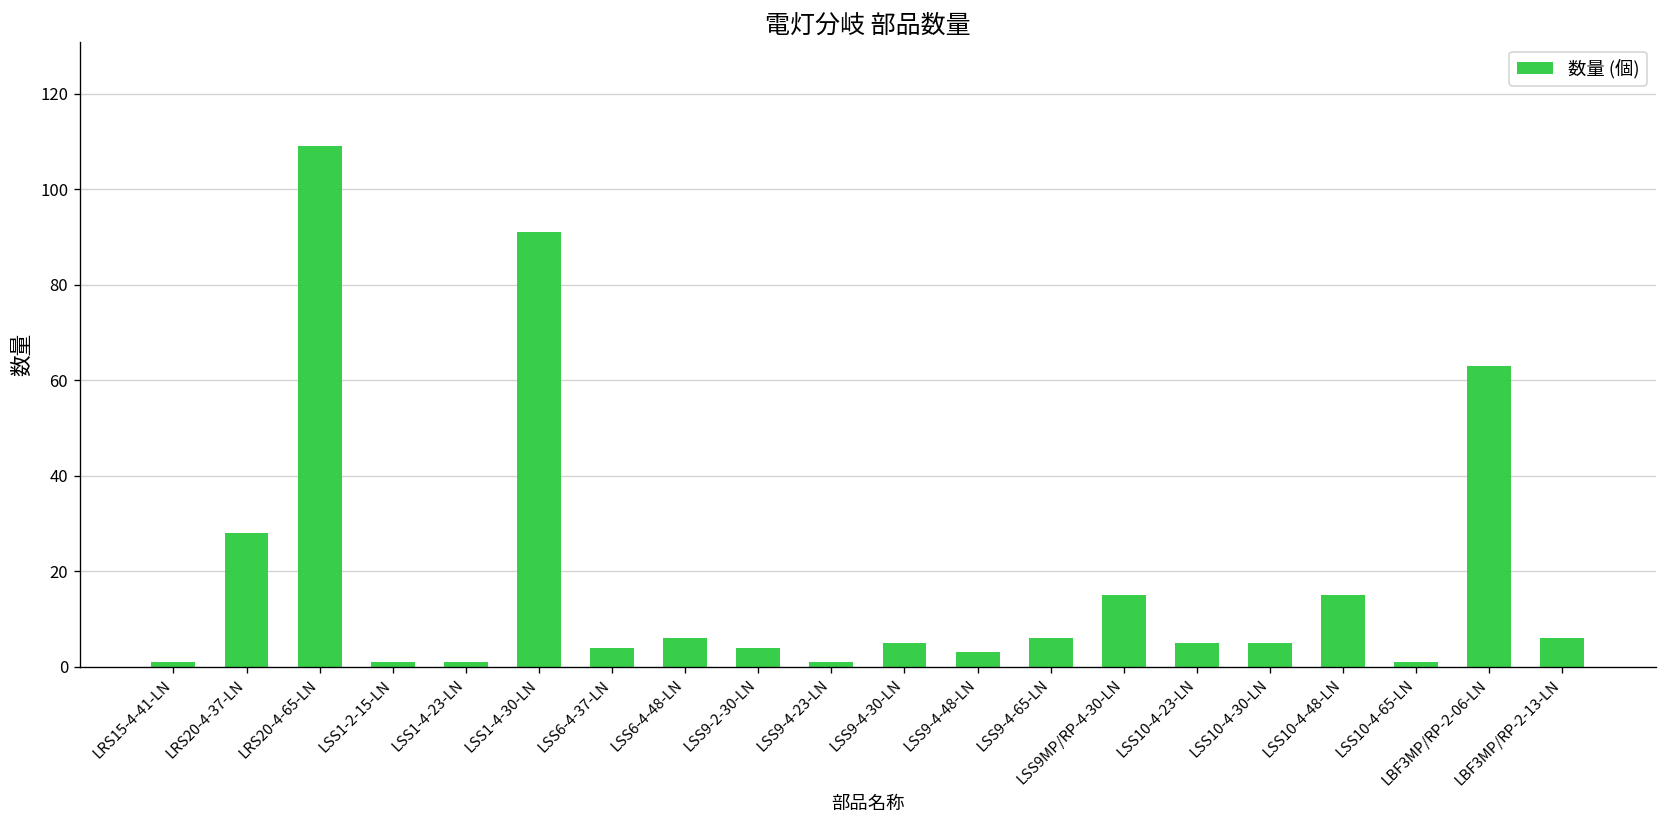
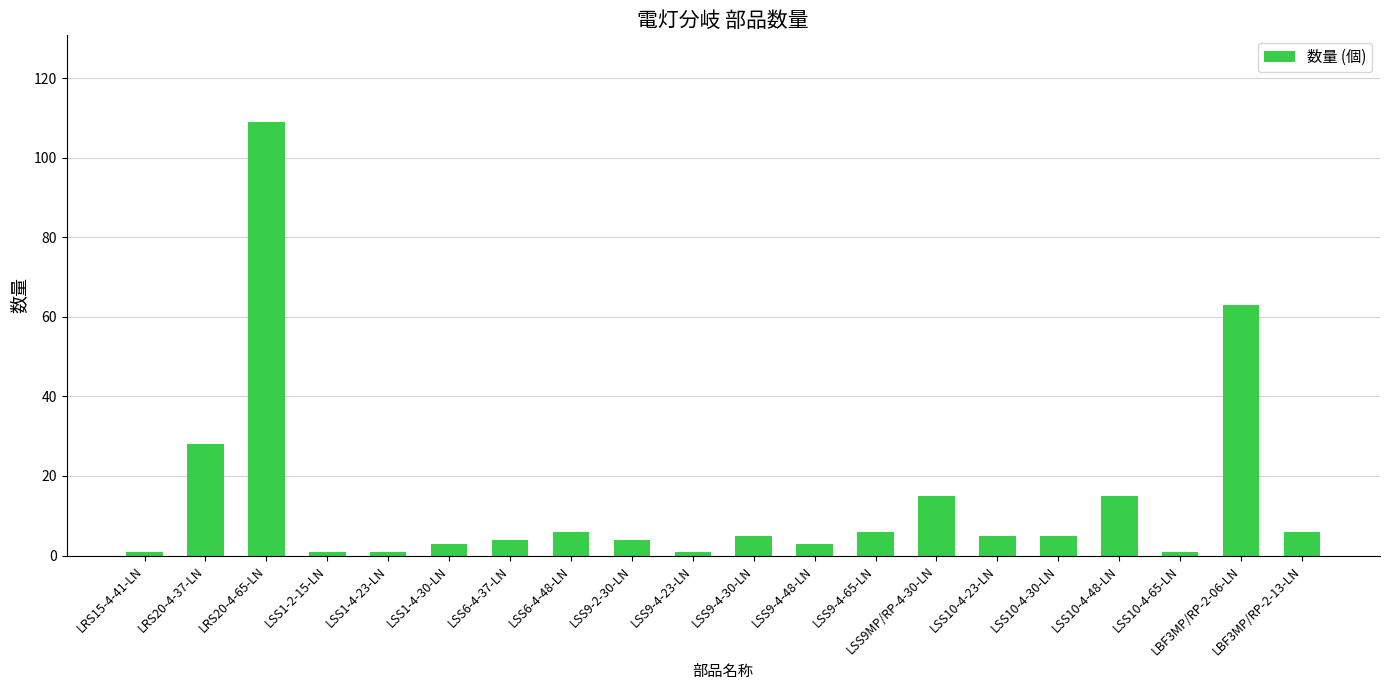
LSS1-4-30-LN: 91 -> 3
